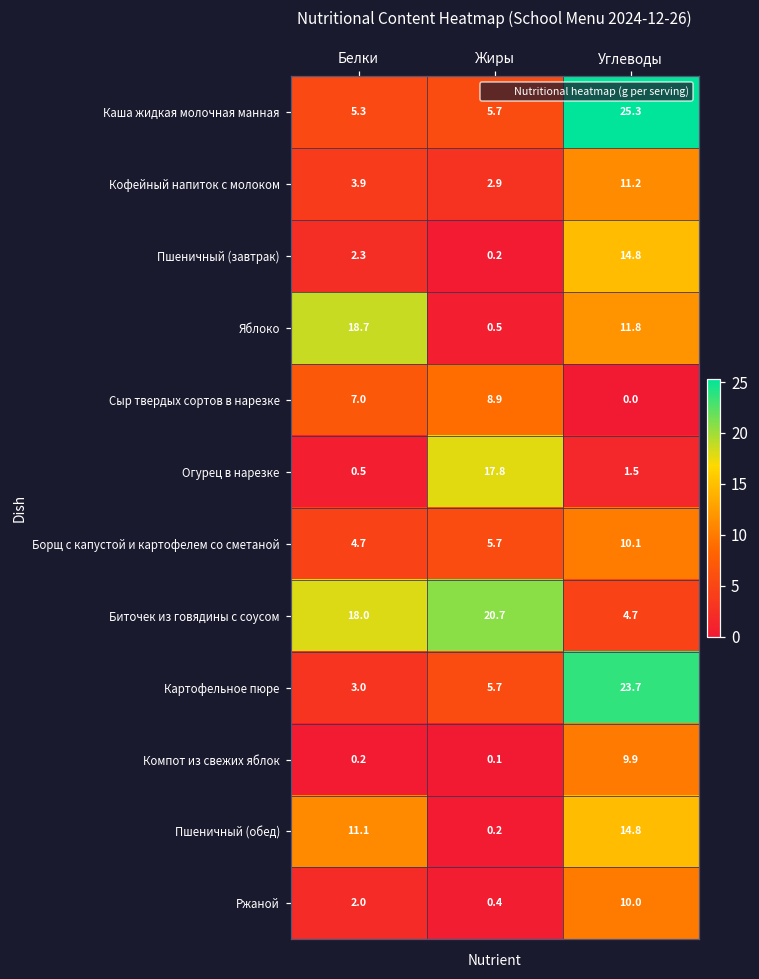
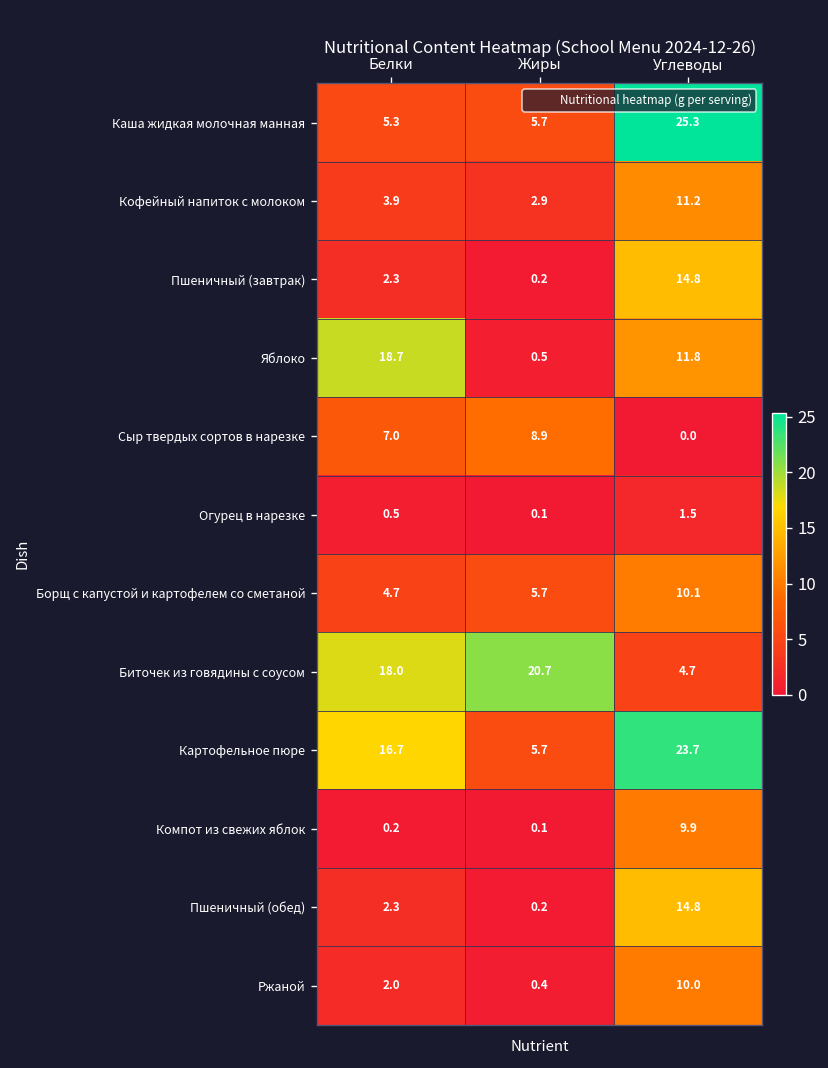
Огурец в нарезке, Жиры: 17.8 -> 0.1
Картофельное пюре, Белки: 3.0 -> 16.7
Пшеничный (обед), Белки: 11.1 -> 2.3
